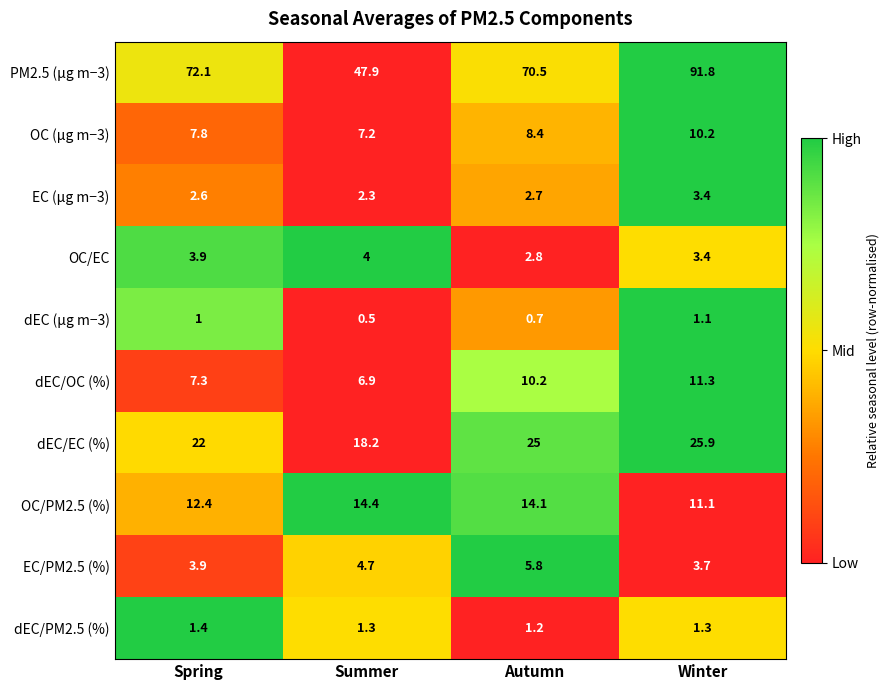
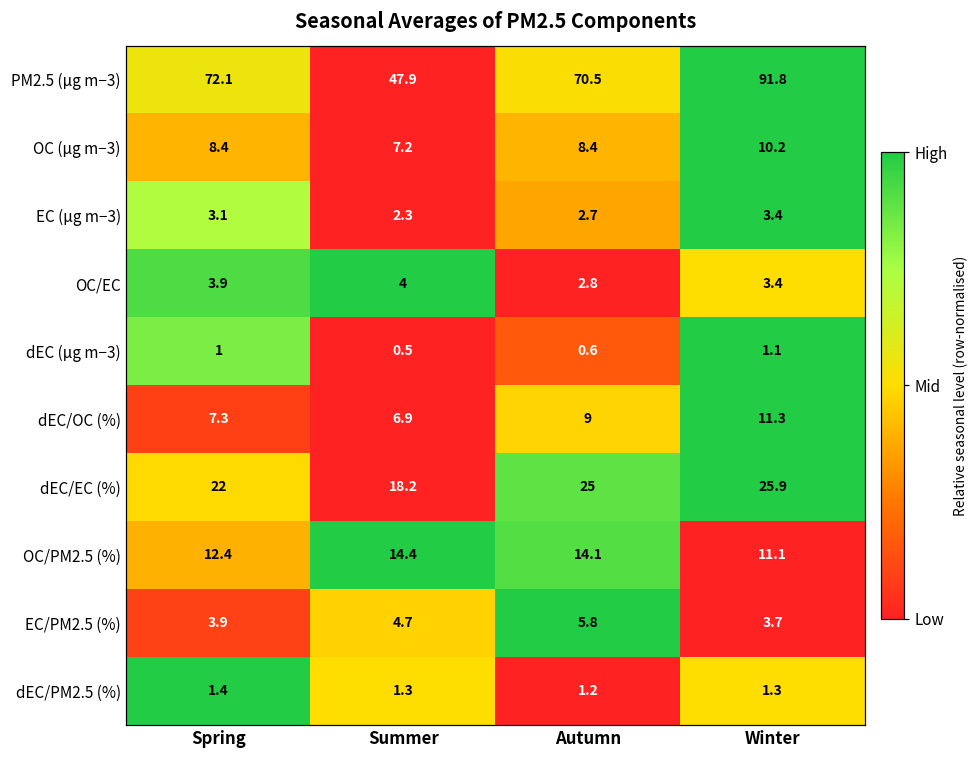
OC (µg m−3), Spring: 7.8 -> 8.4
EC (µg m−3), Spring: 2.6 -> 3.1
dEC (µg m−3), Autumn: 0.7 -> 0.6
dEC/OC (%), Autumn: 10.2 -> 9
